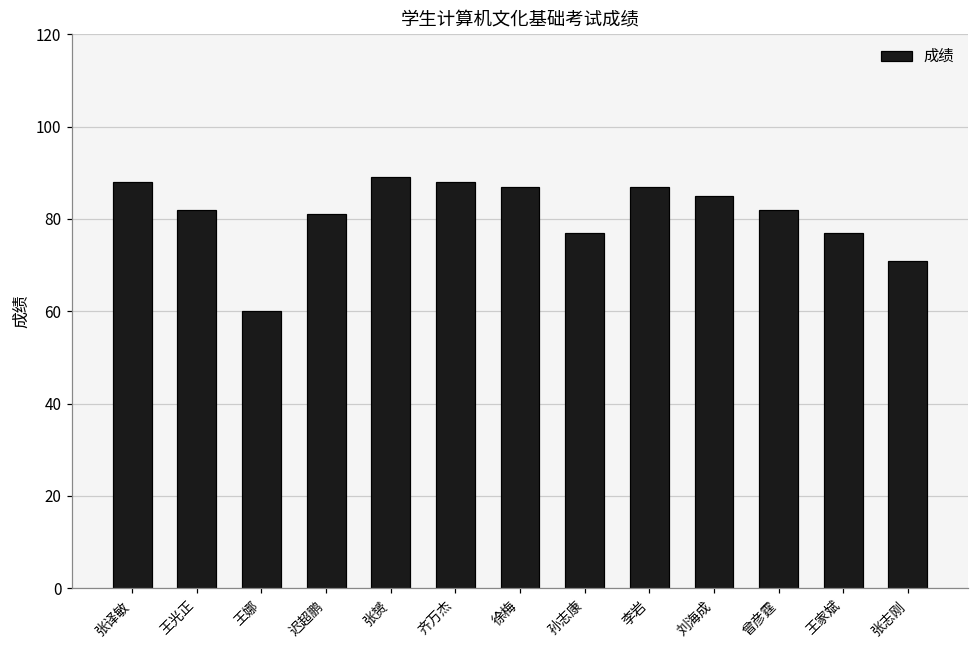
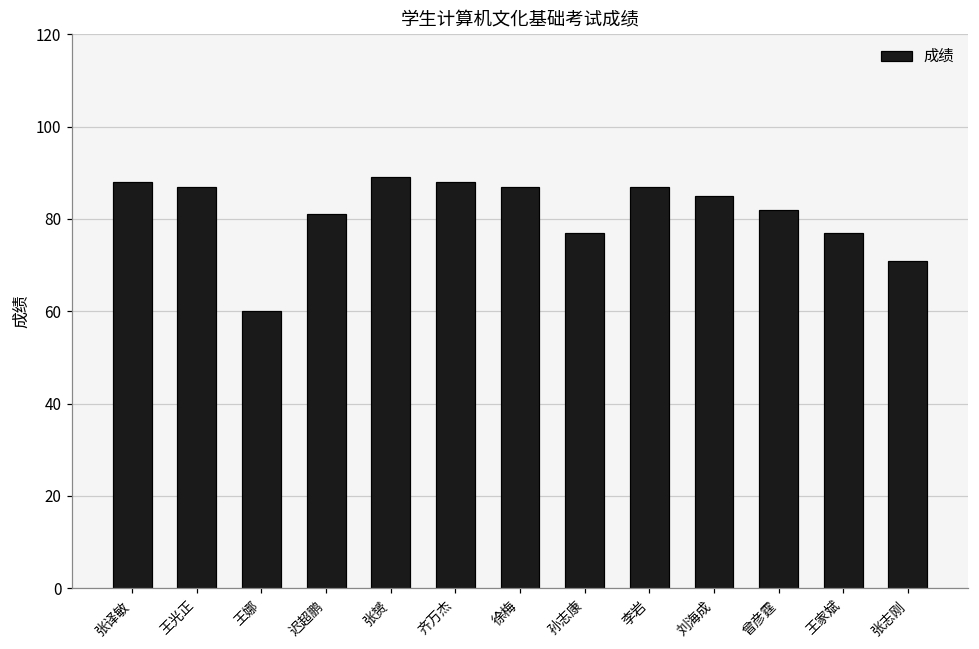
王光正: 82 -> 87
